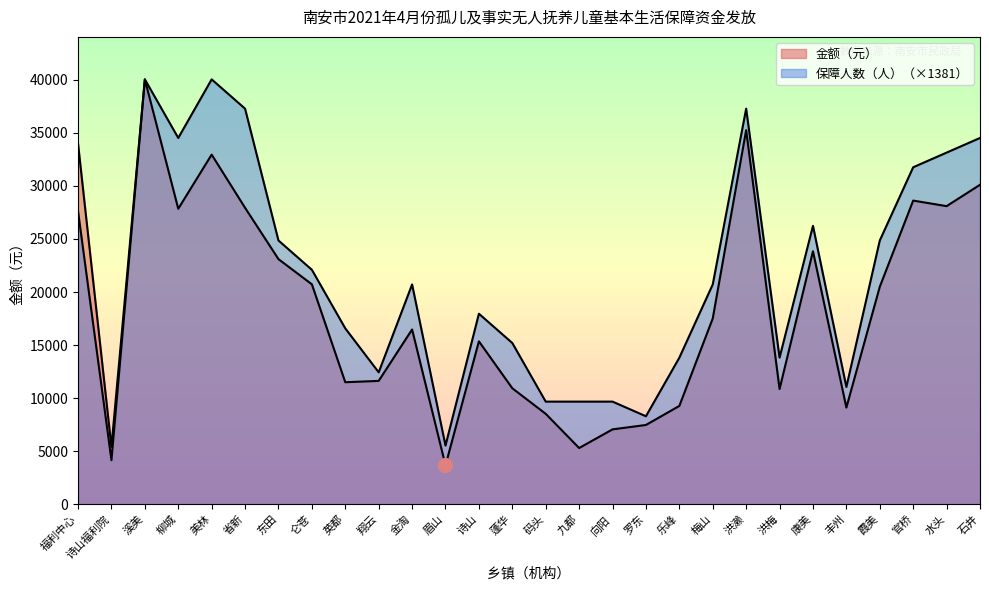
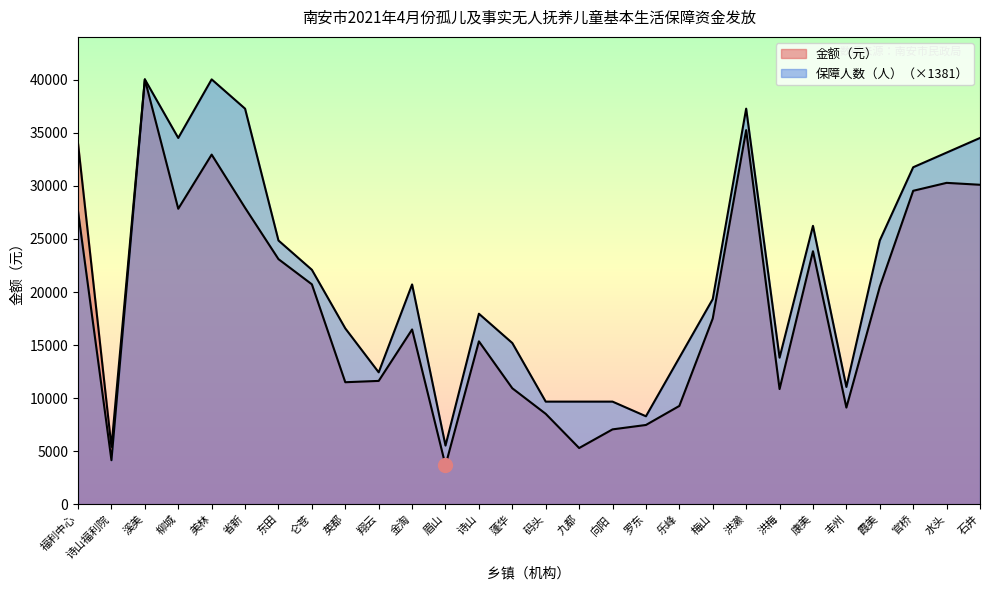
保障人数（人）（×1381）, 梅山: 20700 -> 19300
金额（元）, 官桥: 28600 -> 29500
金额（元）, 水头: 28100 -> 30300
